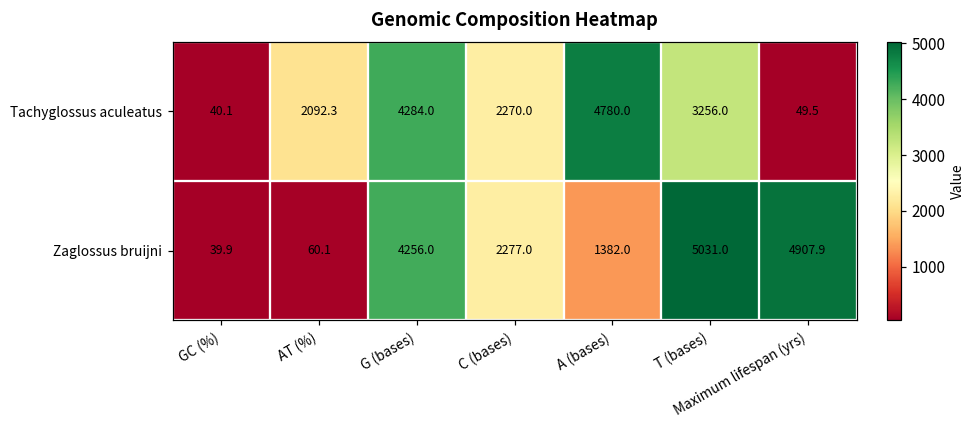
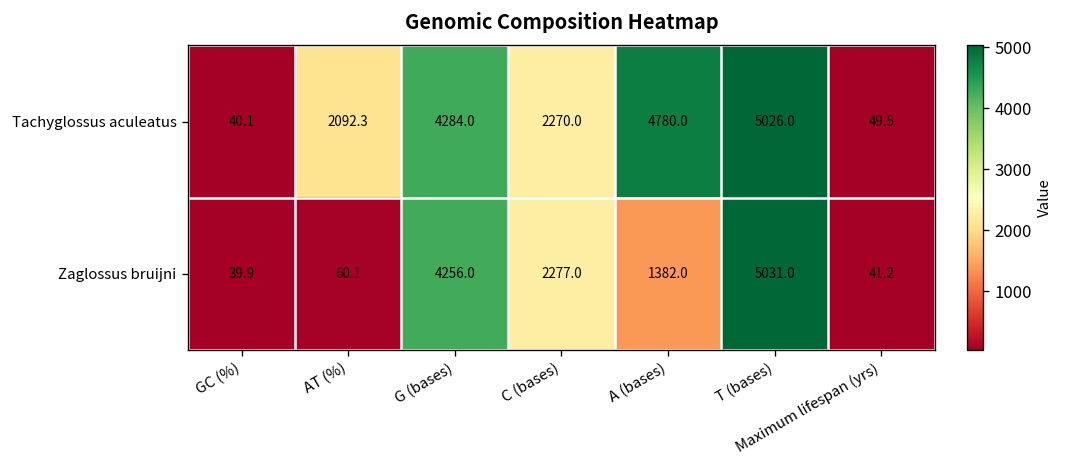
Tachyglossus aculeatus, T (bases): 3256.0 -> 5026.0
Zaglossus bruijni, Maximum lifespan (yrs): 4907.9 -> 41.2
